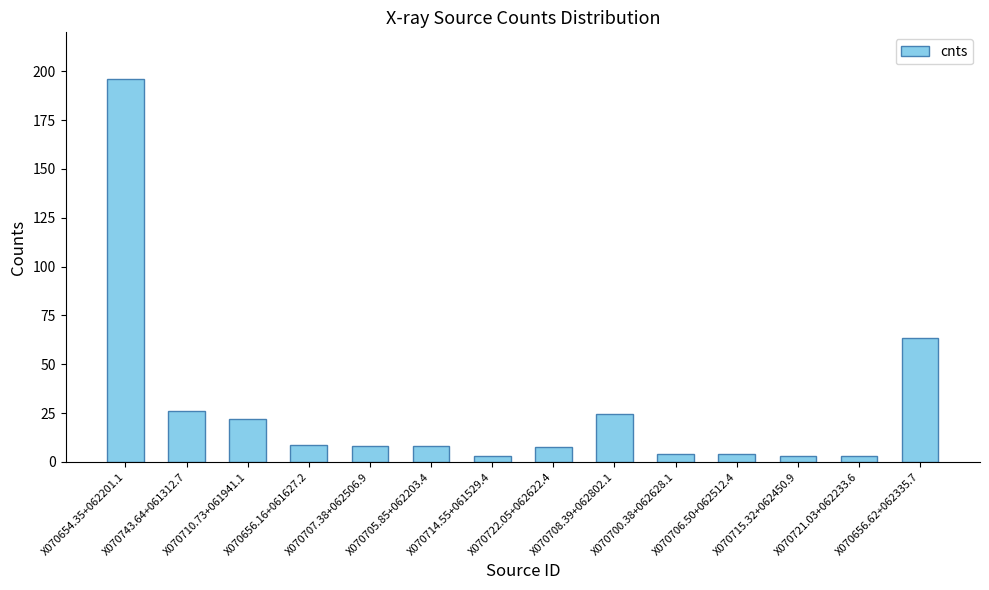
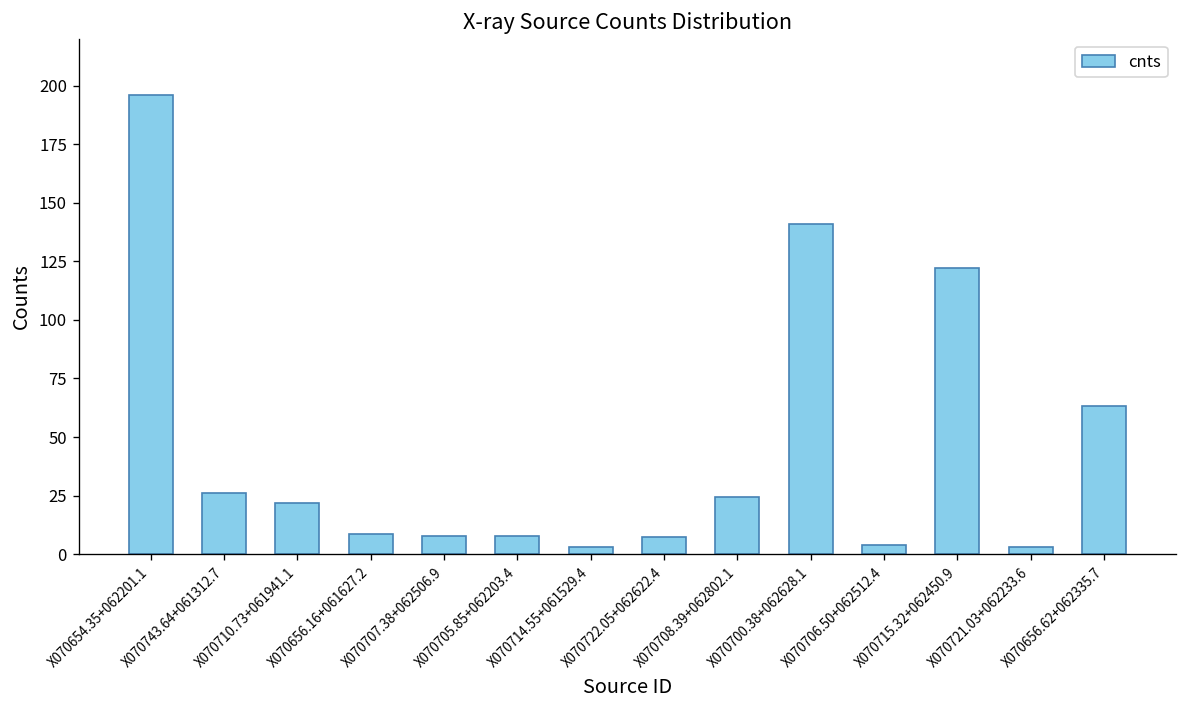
X070700.38+062628.1: 4 -> 141
X070715.32+062450.9: 3 -> 122
